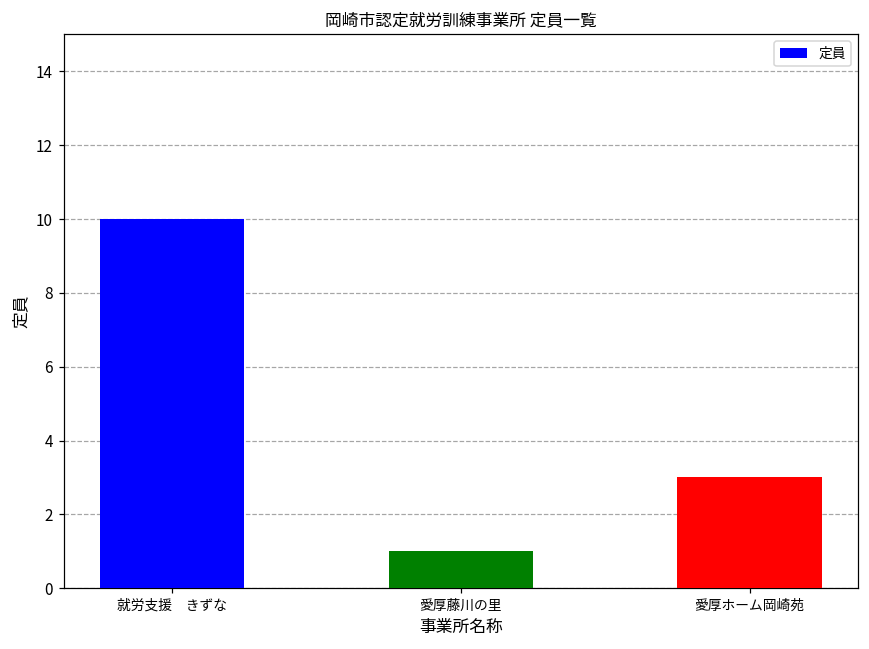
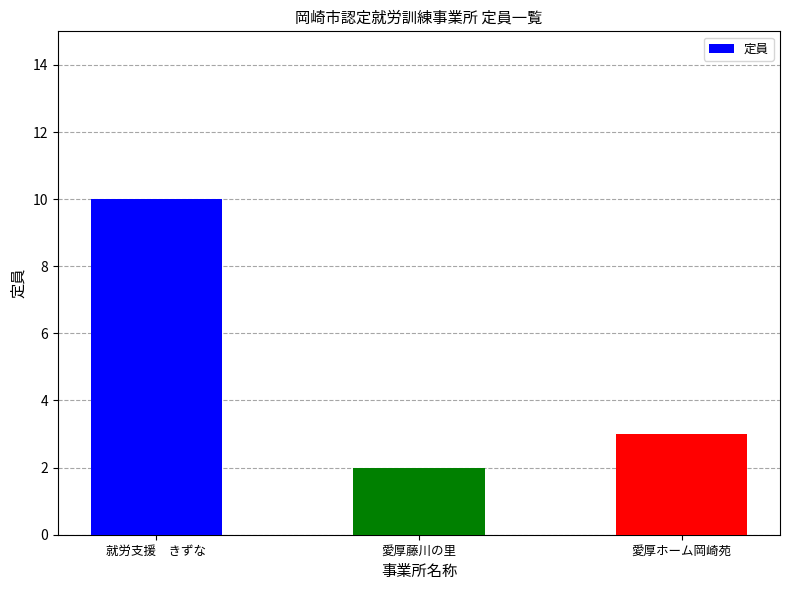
愛厚藤川の里: 1 -> 2
